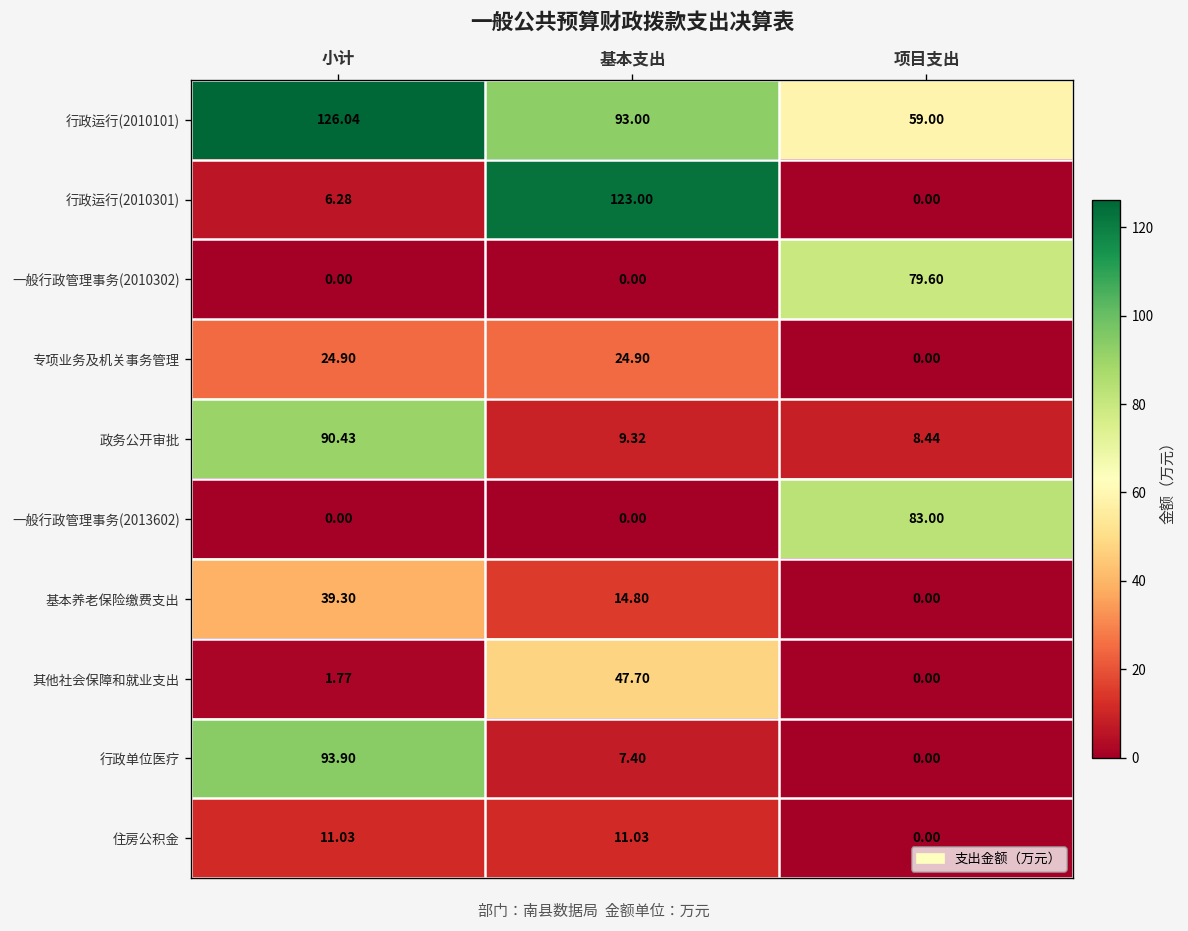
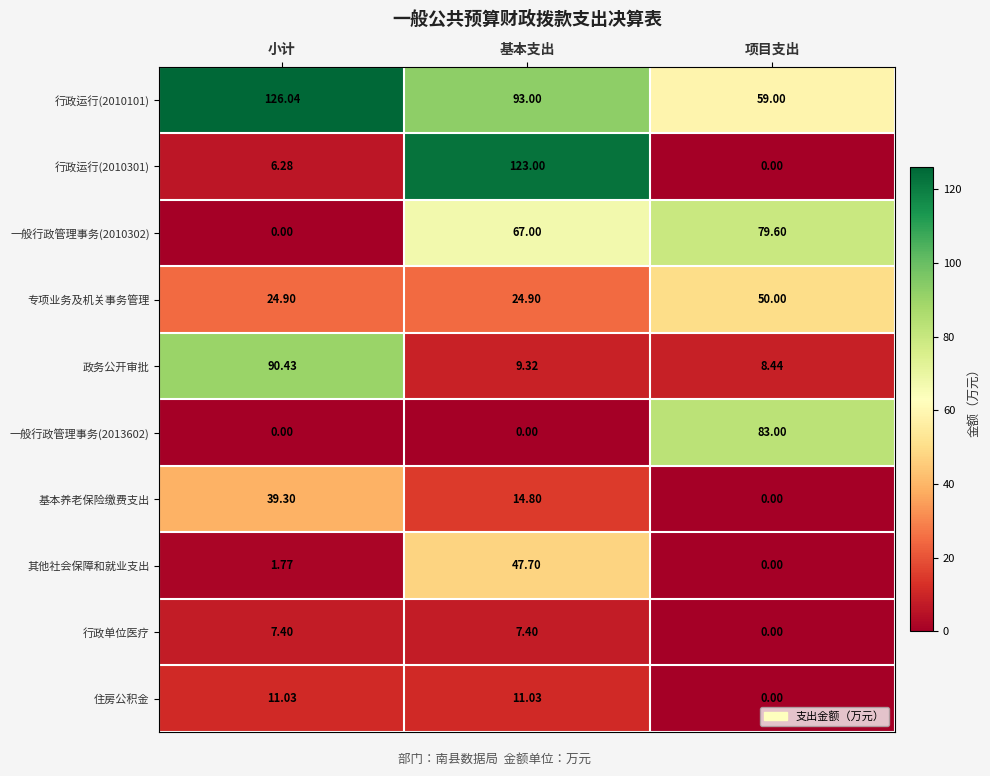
一般行政管理事务(2010302), 基本支出: 0.00 -> 67.00
专项业务及机关事务管理, 项目支出: 0.00 -> 50.00
行政单位医疗, 小计: 93.90 -> 7.40
